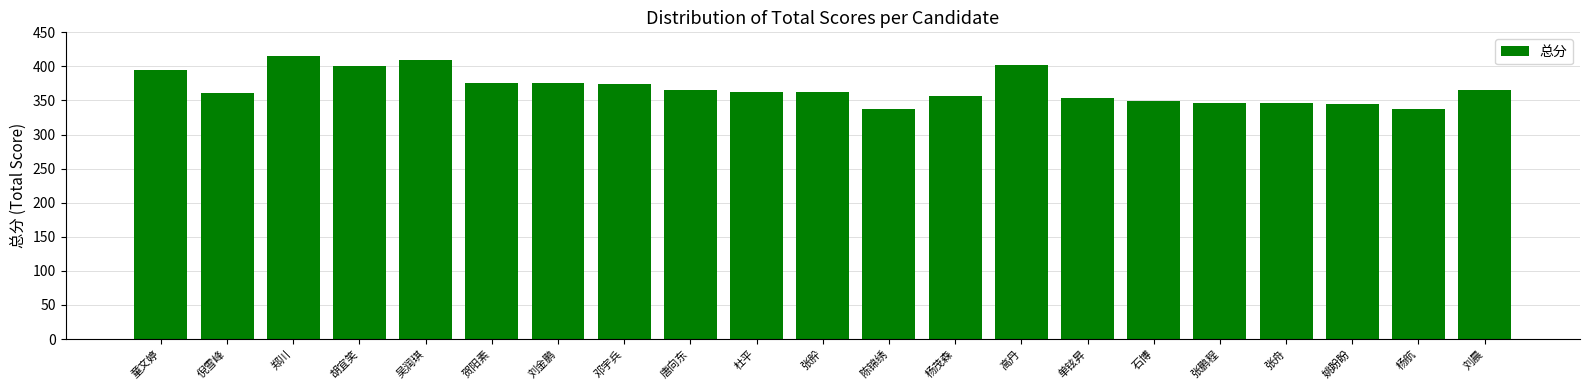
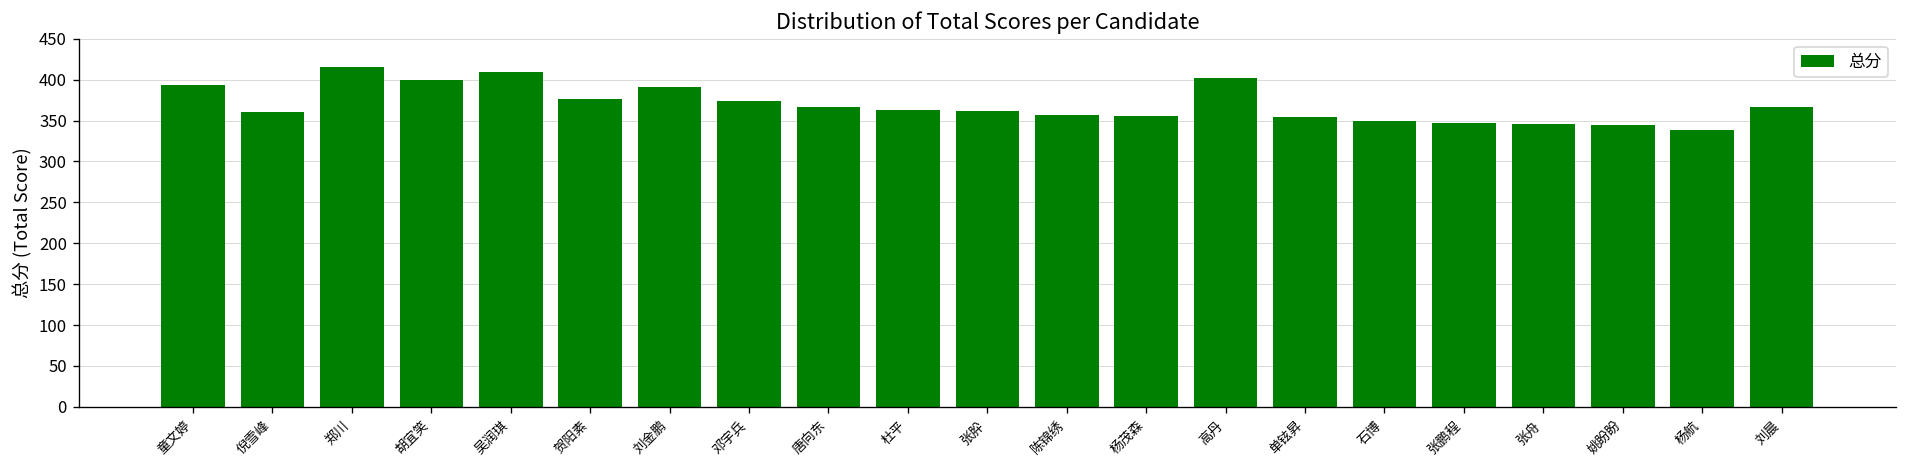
刘金鹏: 380 -> 390
陈锦绣: 340 -> 360
